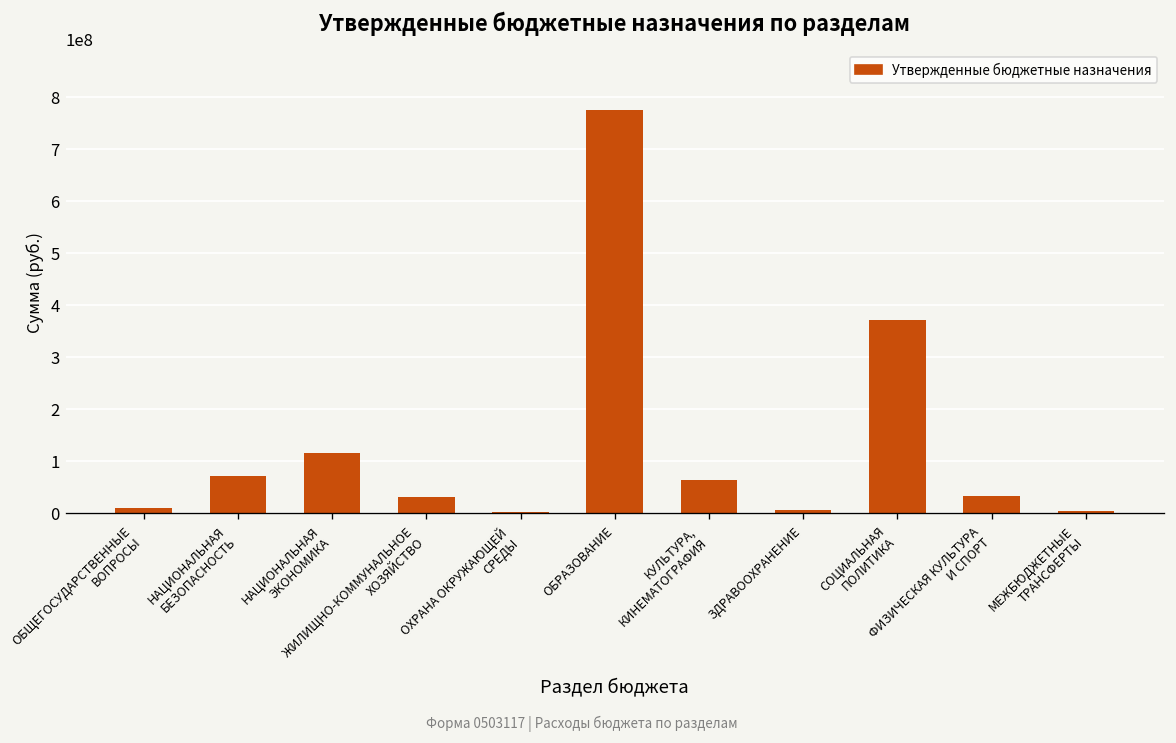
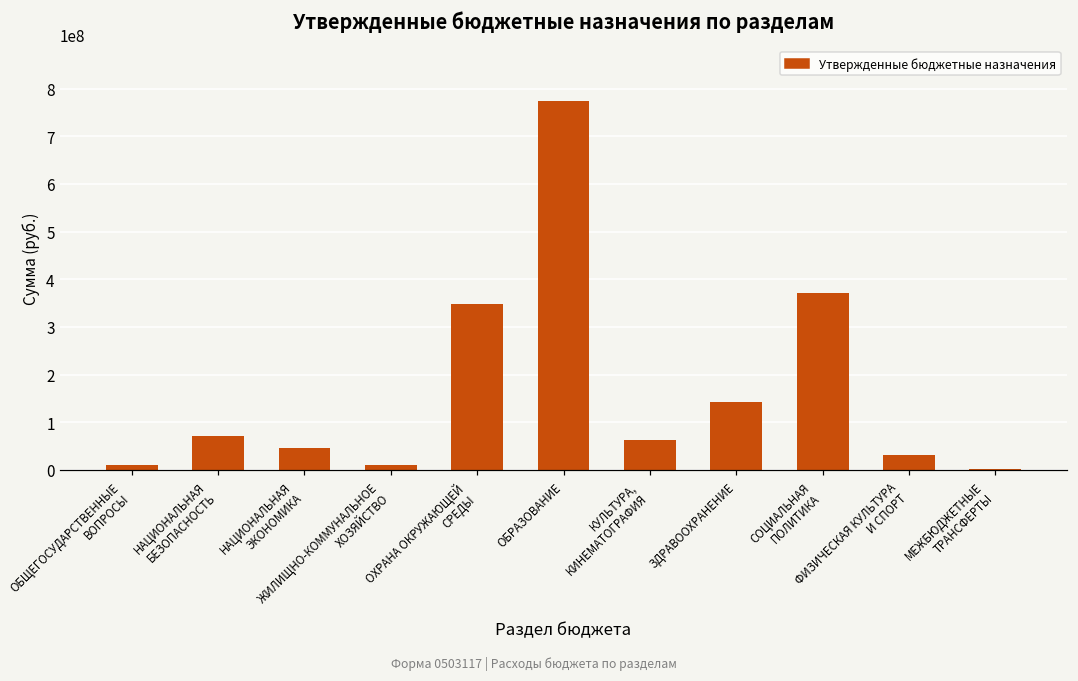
НАЦИОНАЛЬНАЯ ЭКОНОМИКА: 120000000 -> 50000000
ЖИЛИЩНО-КОММУНАЛЬНОЕ ХОЗЯЙСТВО: 30000000 -> 10000000
ОХРАНА ОКРУЖАЮЩЕЙ СРЕДЫ: 0 -> 350000000
ЗДРАВООХРАНЕНИЕ: 0 -> 140000000
